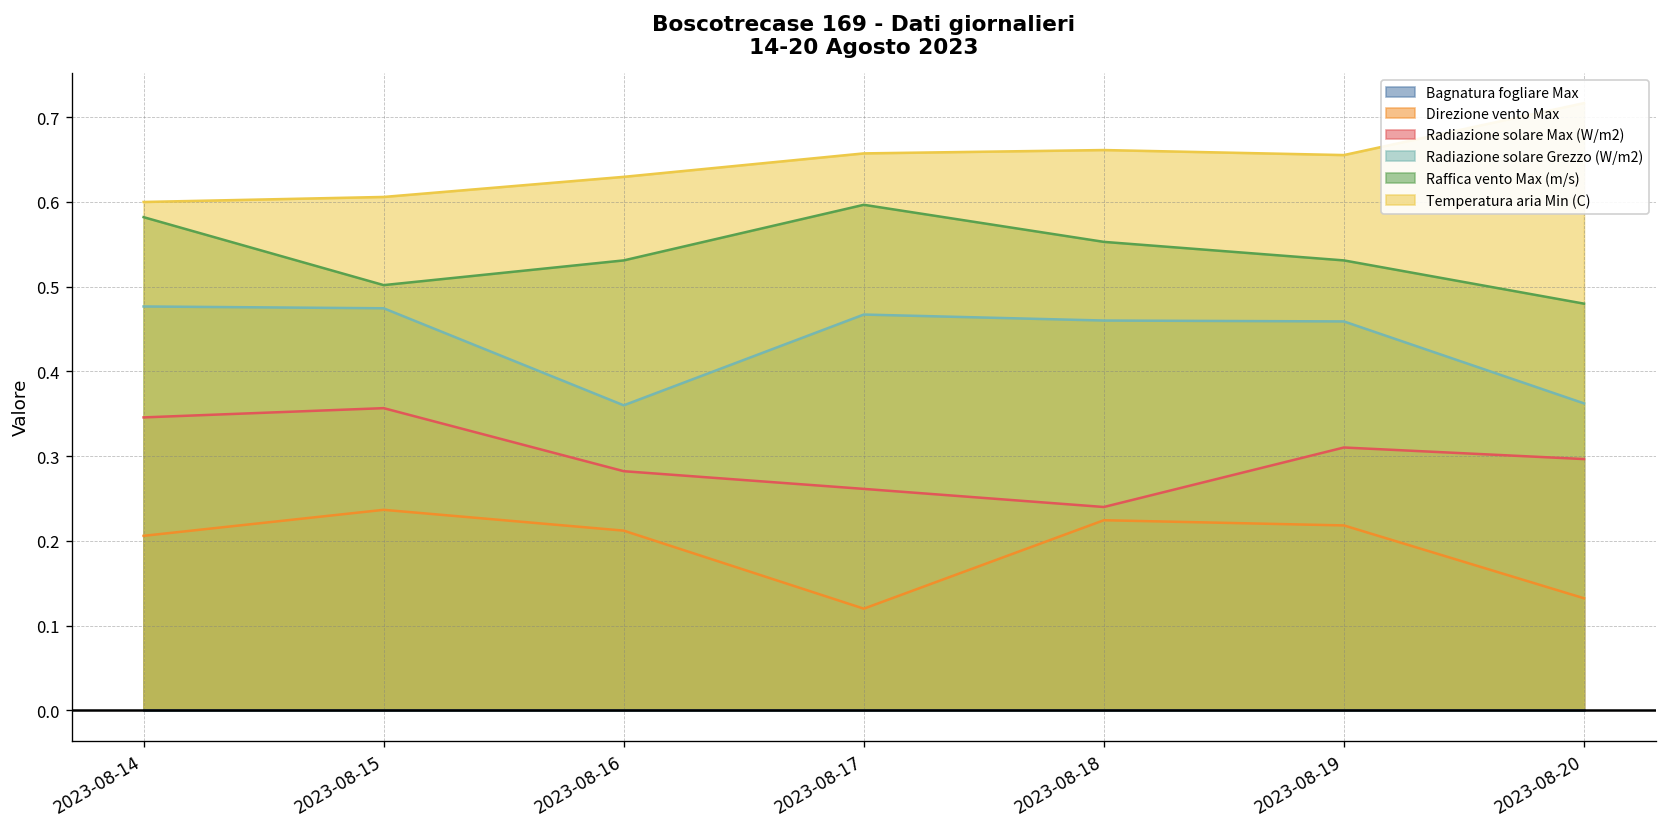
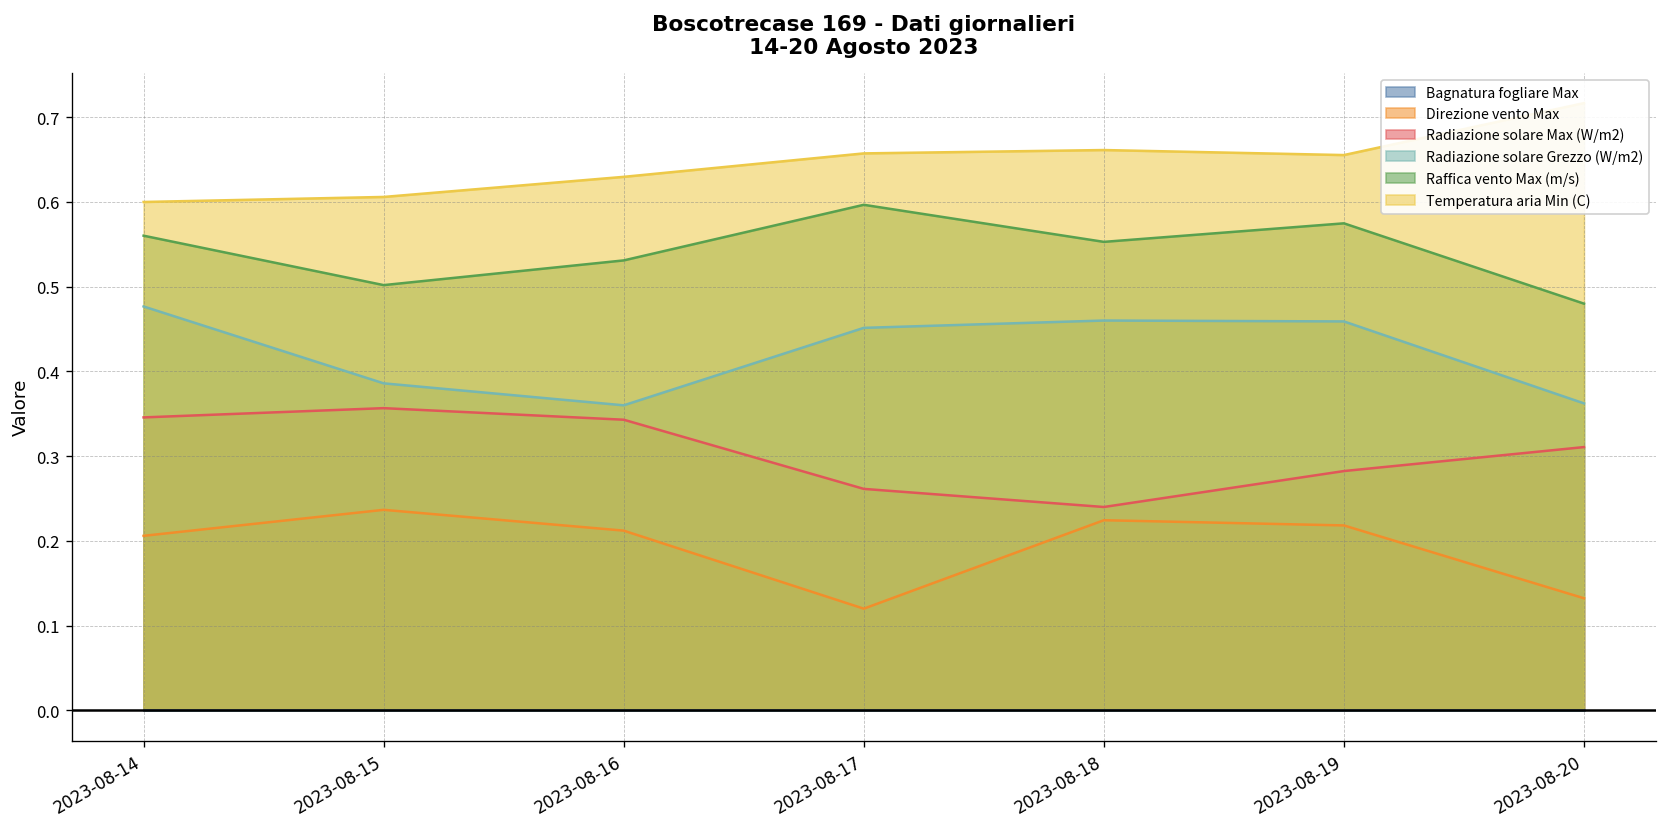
Raffica vento Max (m/s), 2023-08-14: 0.58 -> 0.56
Radiazione solare Grezzo (W/m2), 2023-08-15: 0.47 -> 0.39
Radiazione solare Max (W/m2), 2023-08-16: 0.28 -> 0.34
Radiazione solare Grezzo (W/m2), 2023-08-17: 0.47 -> 0.45
Radiazione solare Max (W/m2), 2023-08-19: 0.31 -> 0.28
Raffica vento Max (m/s), 2023-08-19: 0.53 -> 0.57
Radiazione solare Max (W/m2), 2023-08-20: 0.30 -> 0.31
